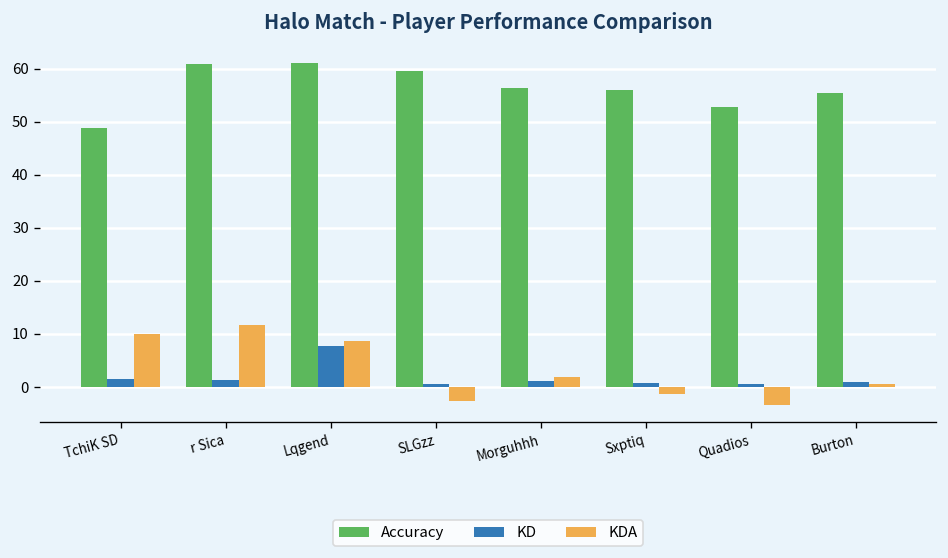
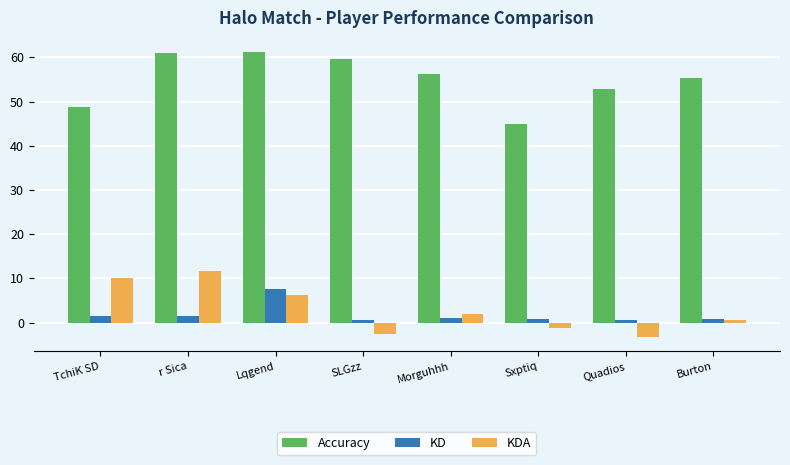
KDA, Lqgend: 9 -> 6
Accuracy, Sxptiq: 56 -> 45
